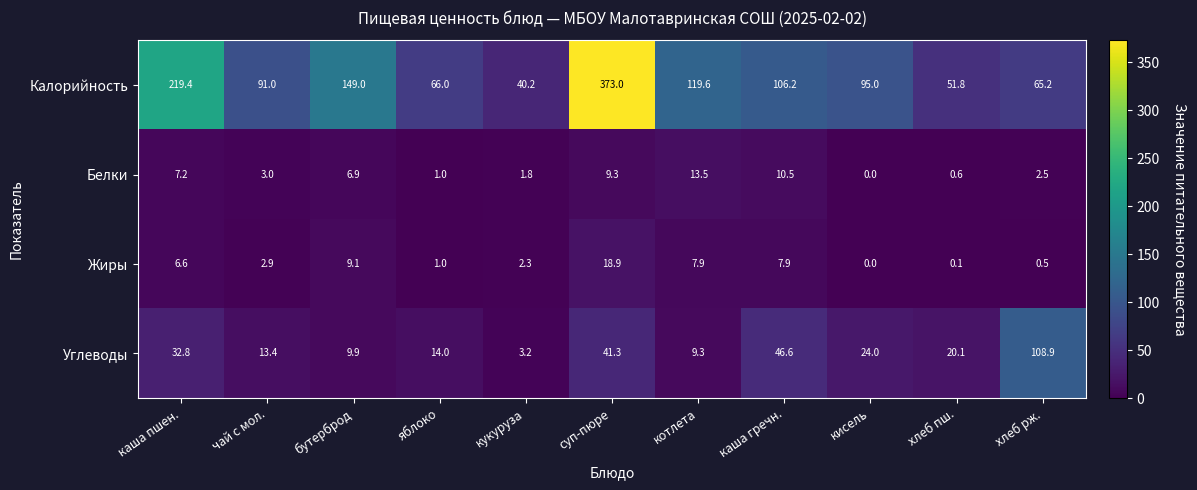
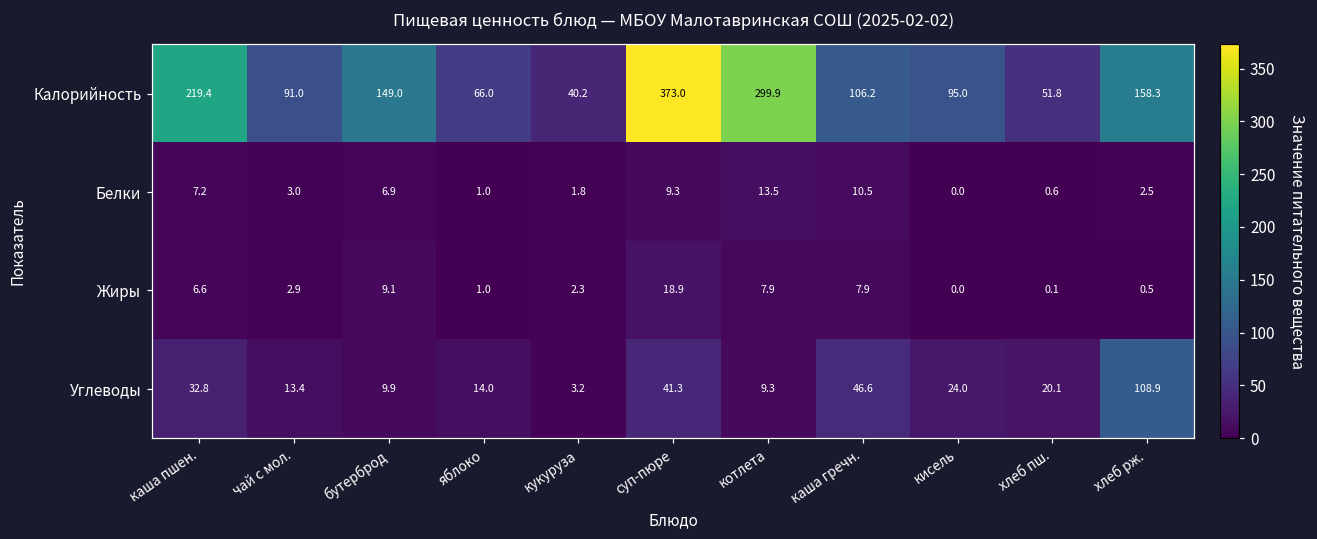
Калорийность, котлета: 119.6 -> 299.9
Калорийность, хлеб рж.: 65.2 -> 158.3
